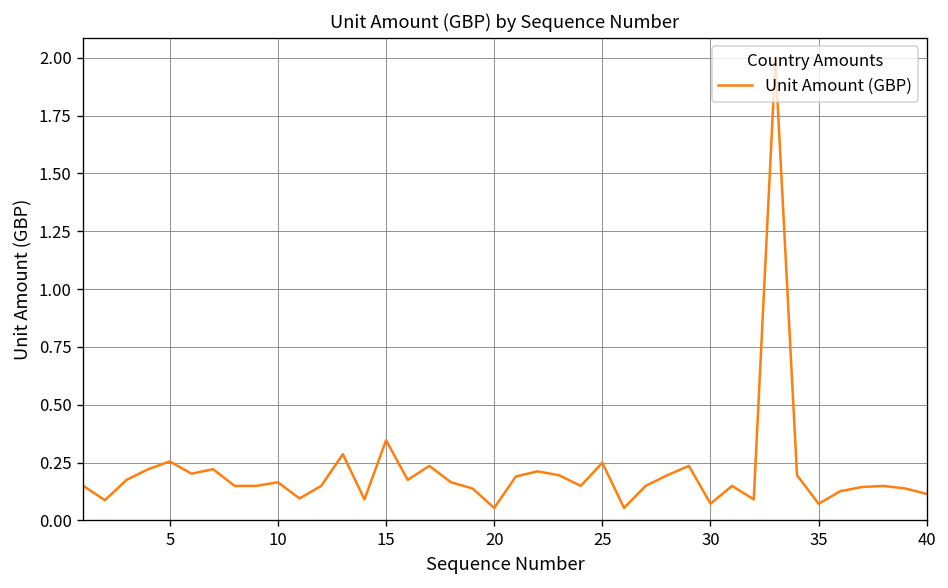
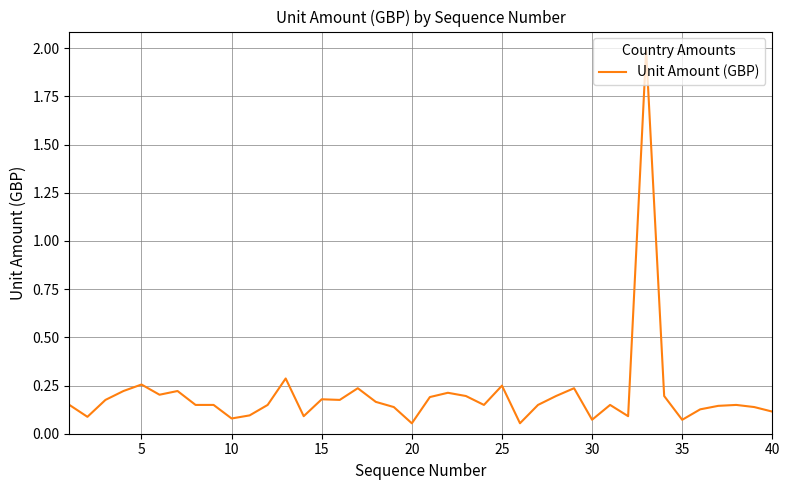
10: 0.17 -> 0.08
15: 0.35 -> 0.18
